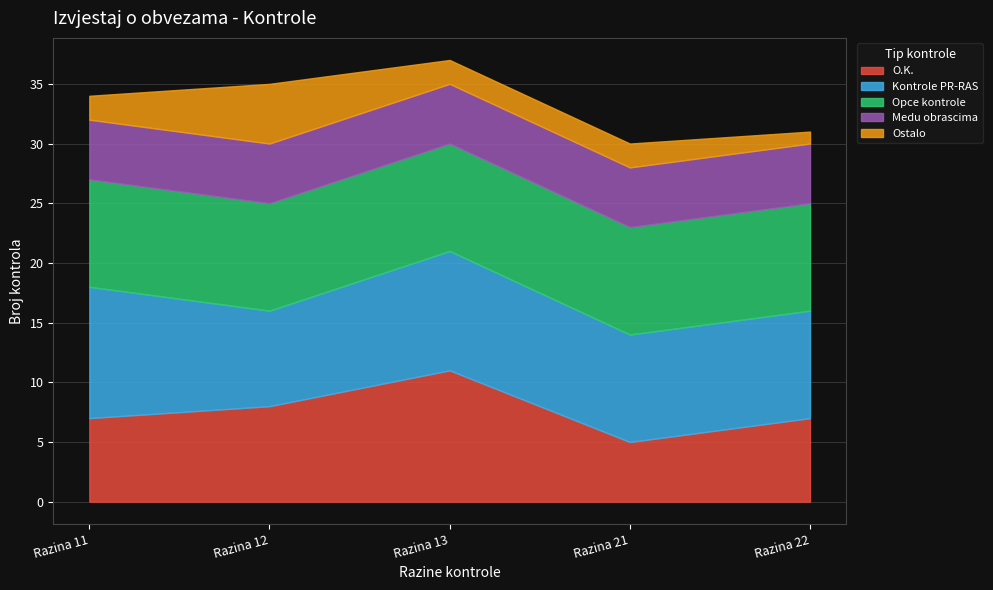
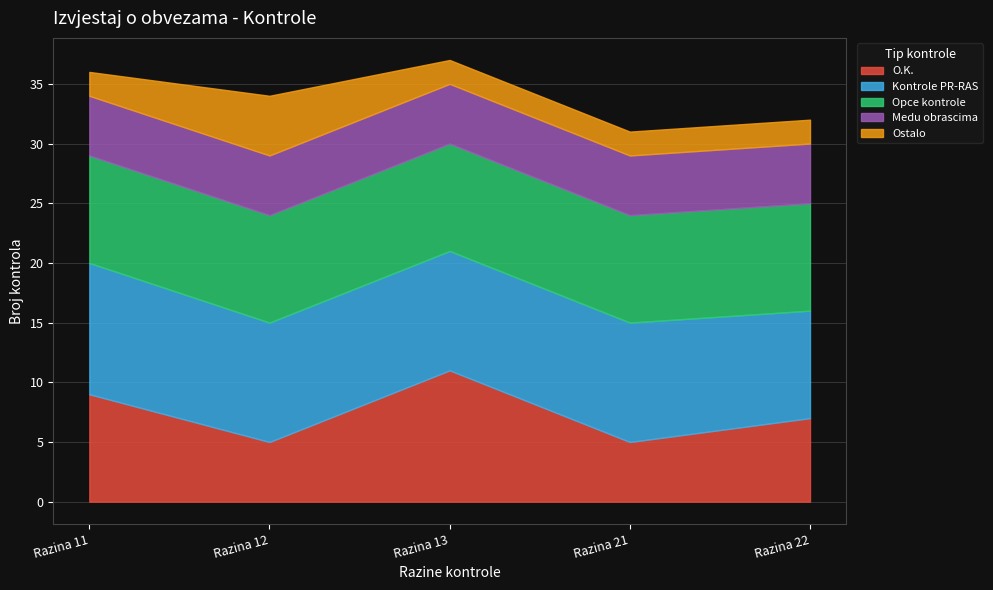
O.K., Razina 11: 7 -> 9
O.K., Razina 12: 8 -> 5
Kontrole PR-RAS, Razina 12: 8 -> 10
Kontrole PR-RAS, Razina 21: 9 -> 10
Ostalo, Razina 22: 1 -> 2
